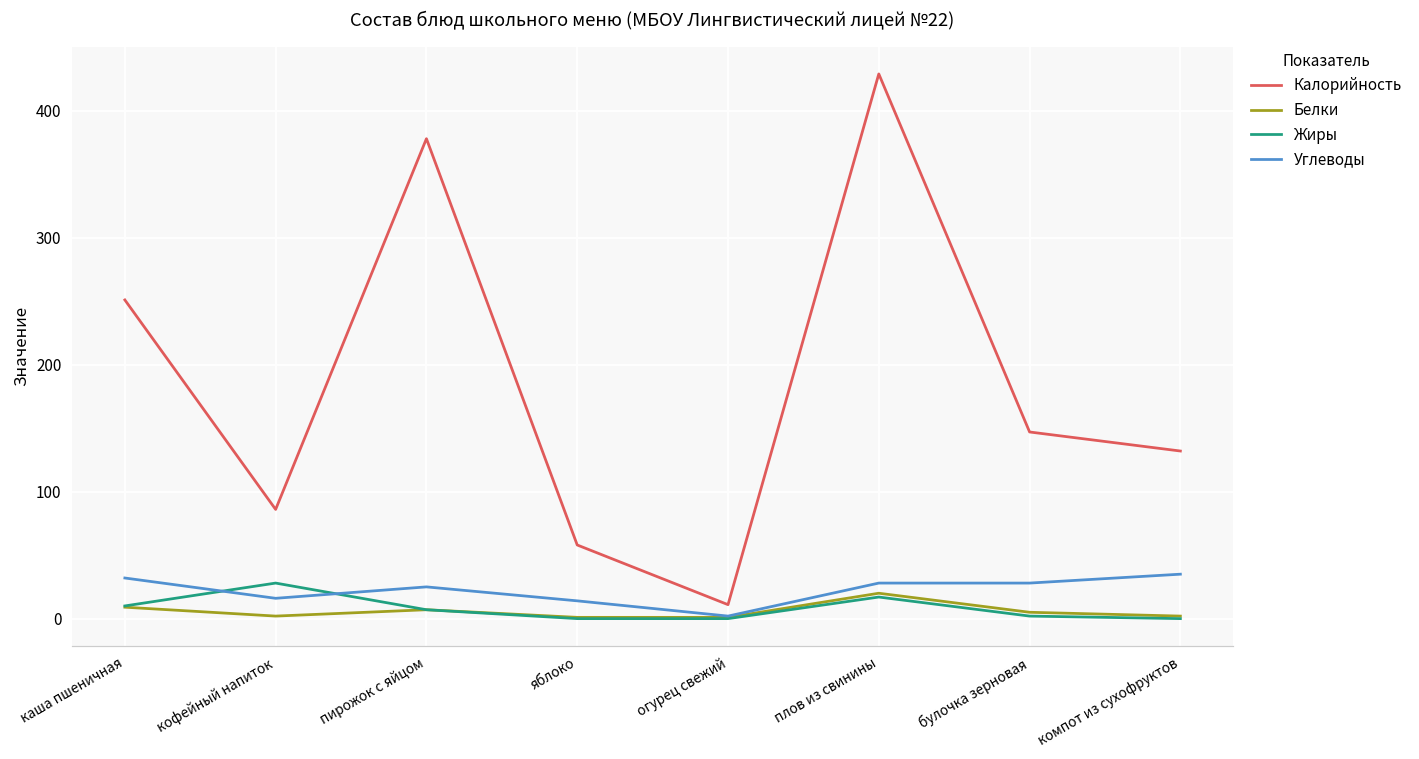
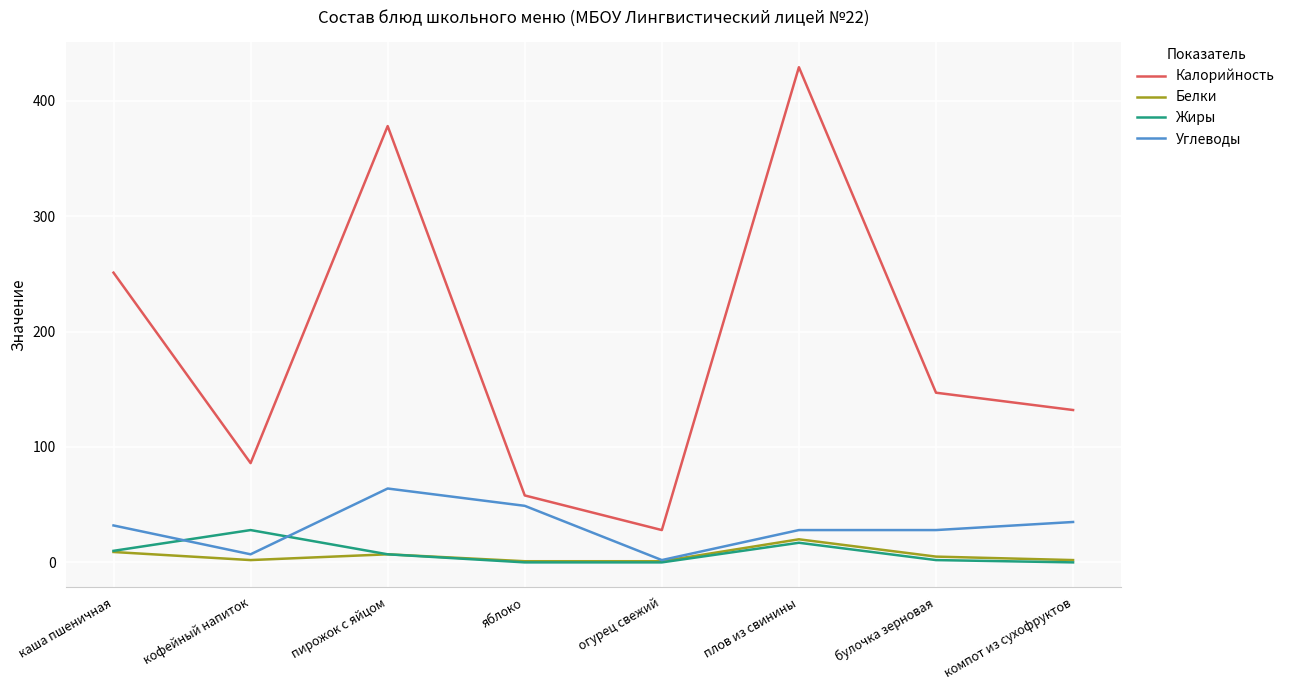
Углеводы, кофейный напиток: 16 -> 7
Углеводы, пирожок с яйцом: 25 -> 64
Углеводы, яблоко: 14 -> 49
Калорийность, огурец свежий: 11 -> 28
